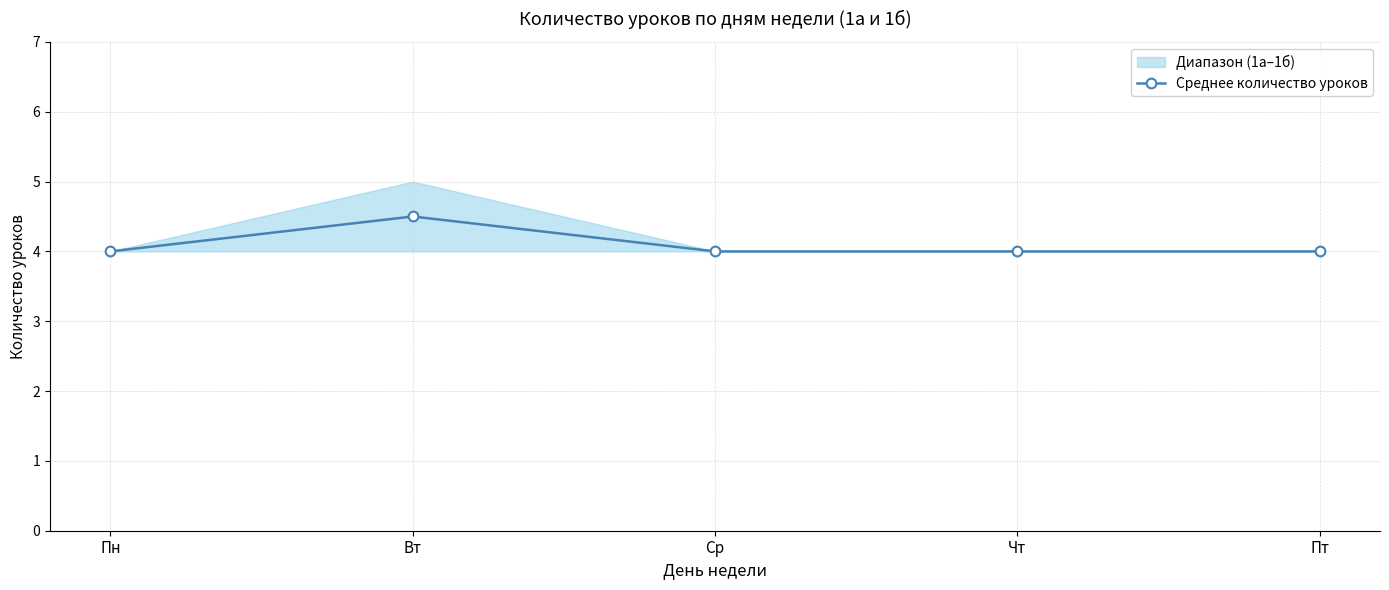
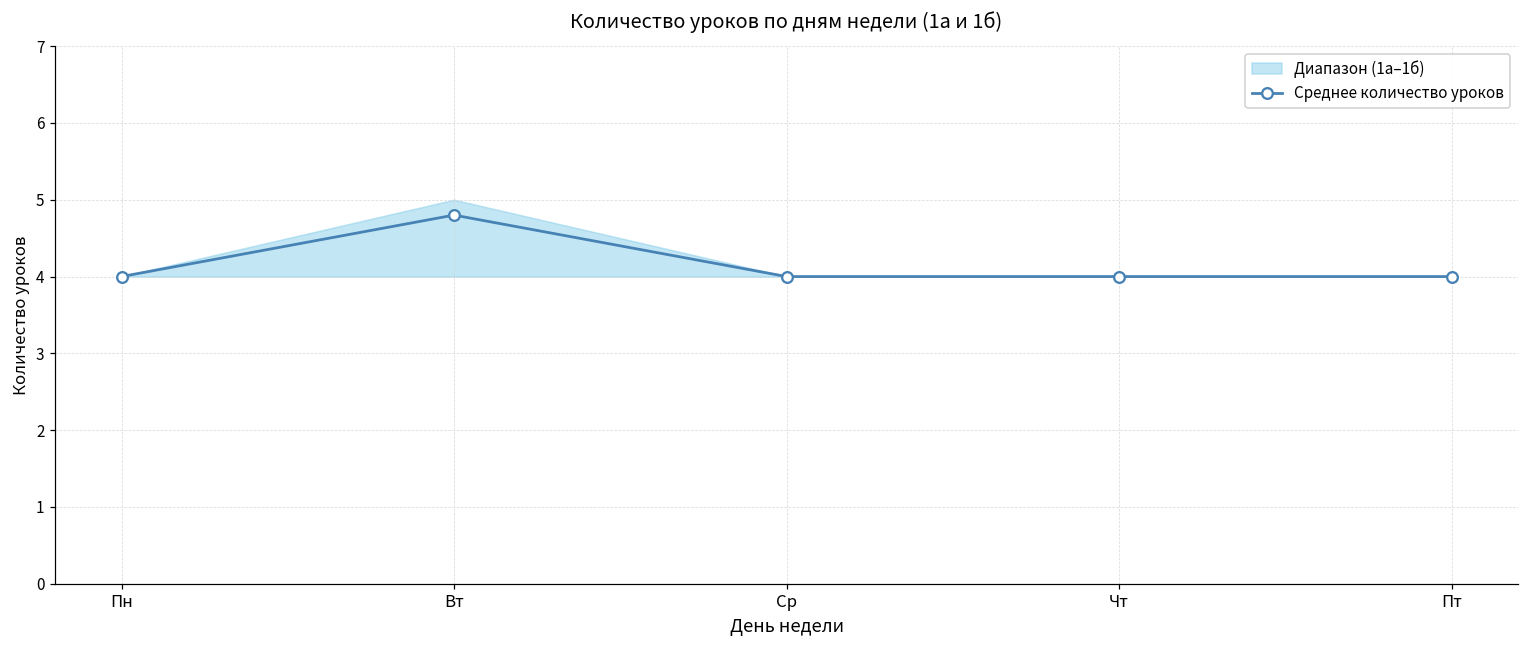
Среднее количество уроков, Вт: 4.5 -> 4.8
